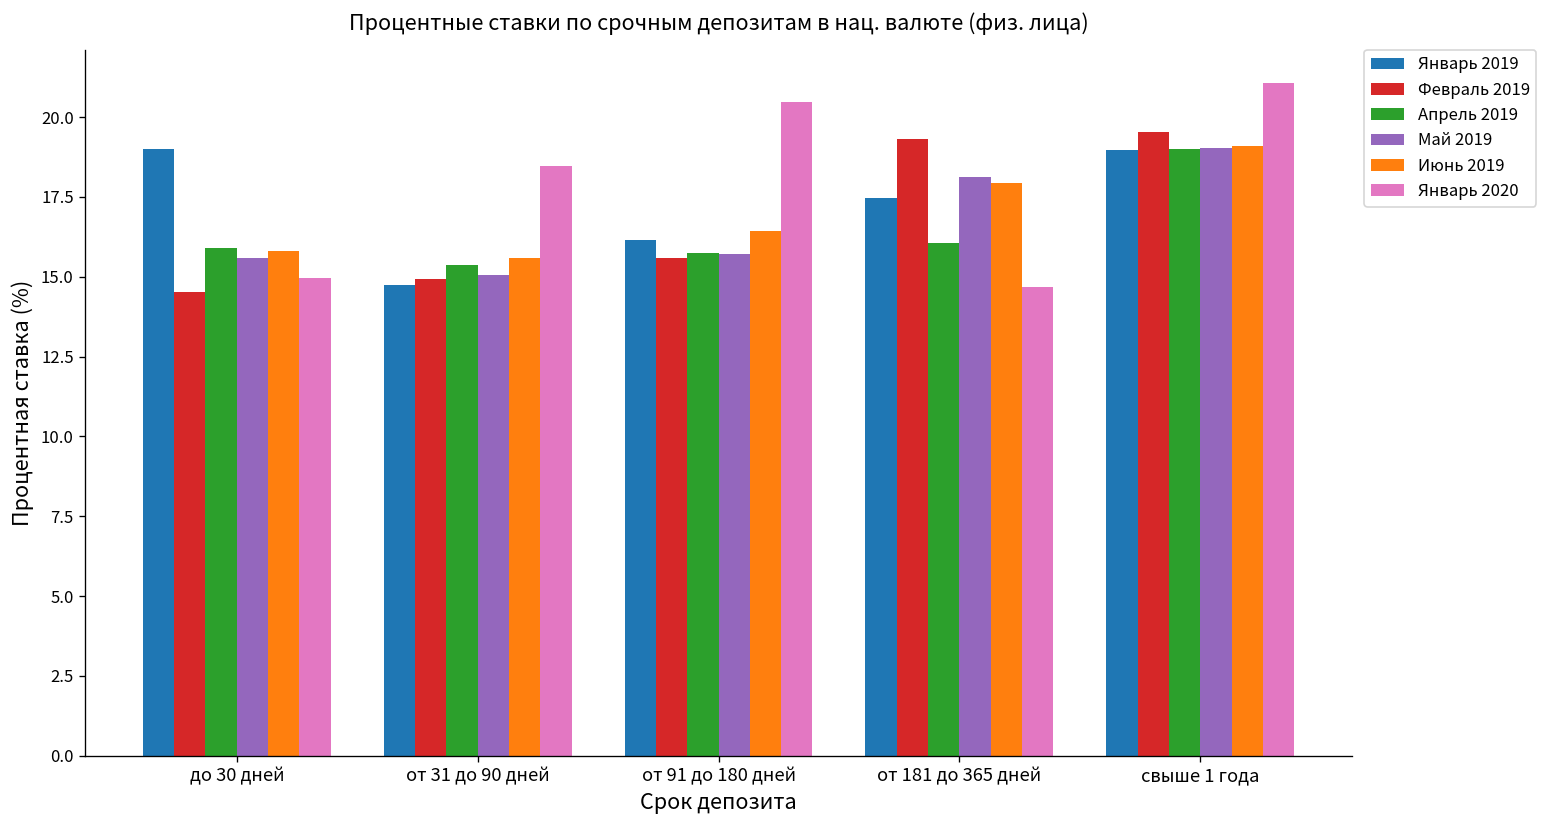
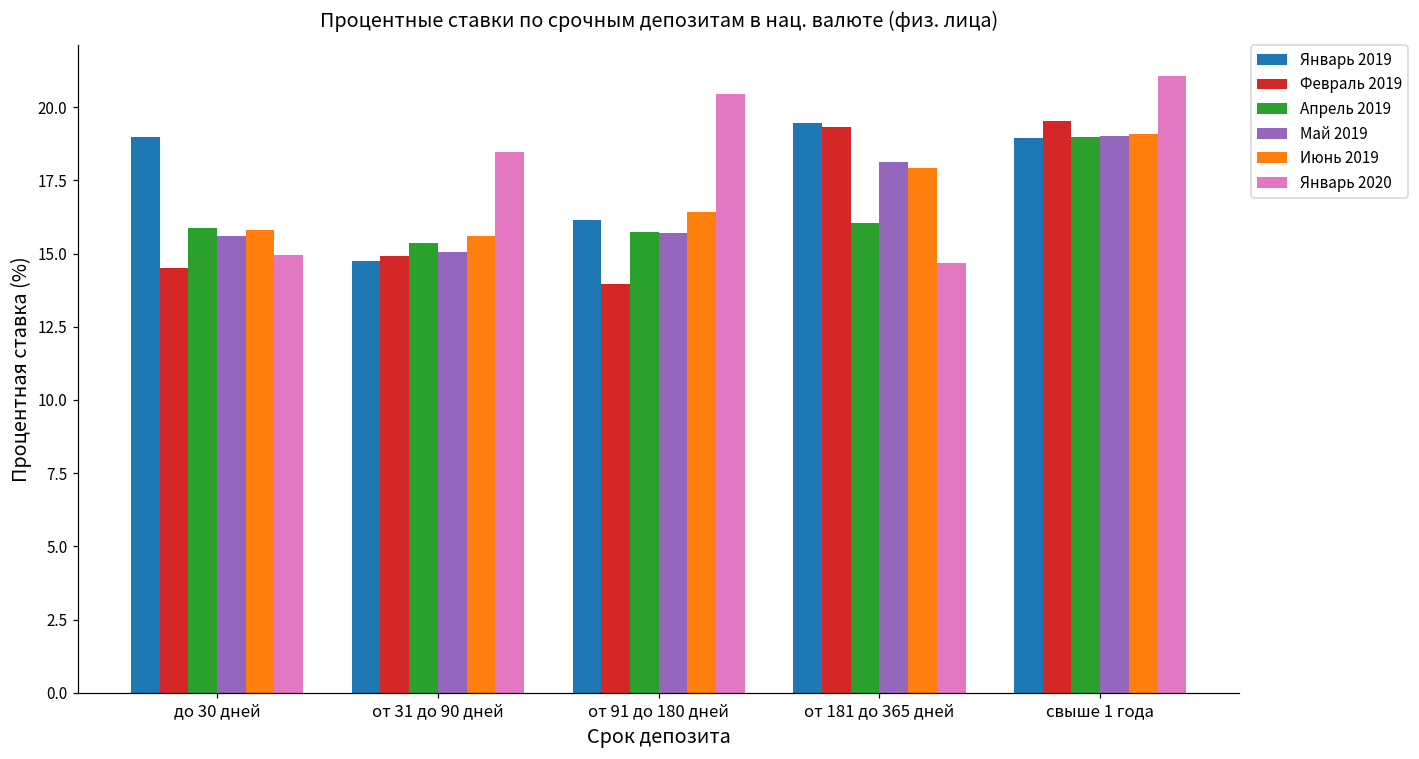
Февраль 2019, от 91 до 180 дней: 15.6 -> 14.0
Январь 2019, от 181 до 365 дней: 17.5 -> 19.5
